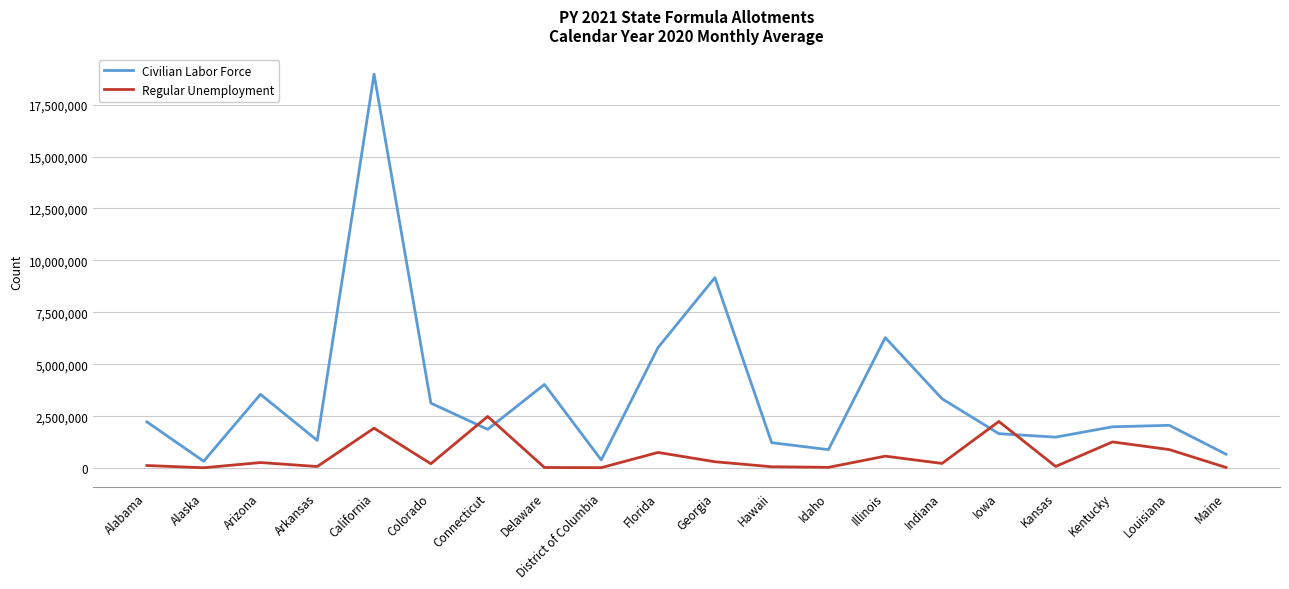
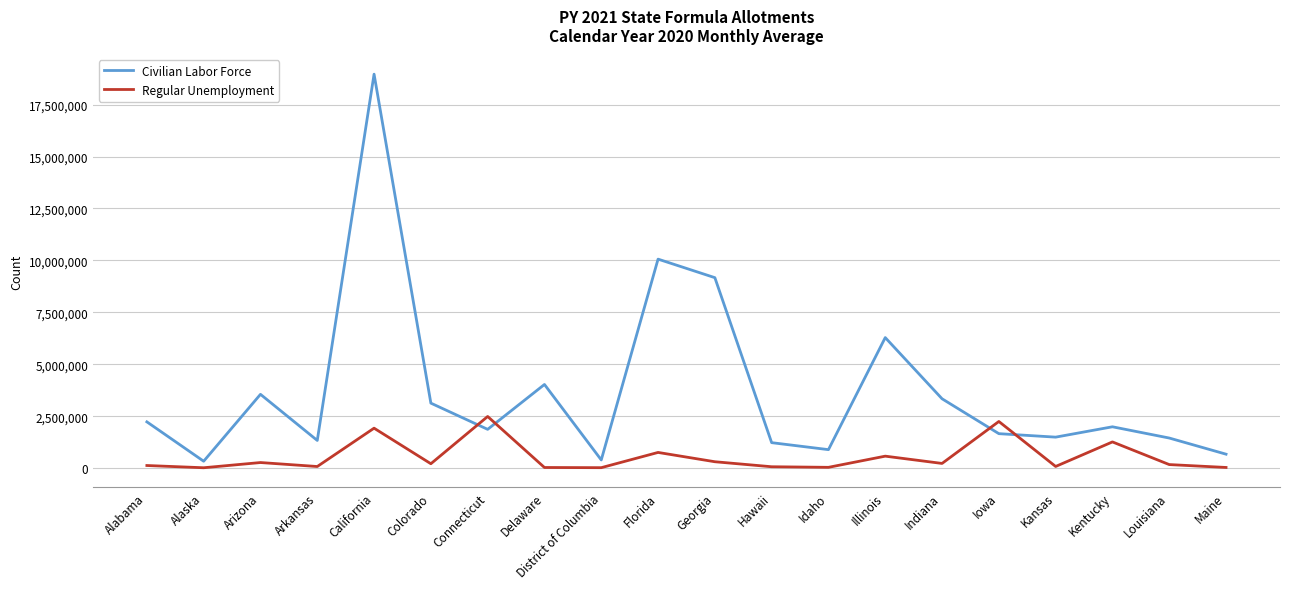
Civilian Labor Force, Florida: 5,800,000 -> 10,100,000
Civilian Labor Force, Louisiana: 2,100,000 -> 1,500,000
Regular Unemployment, Louisiana: 900,000 -> 200,000
